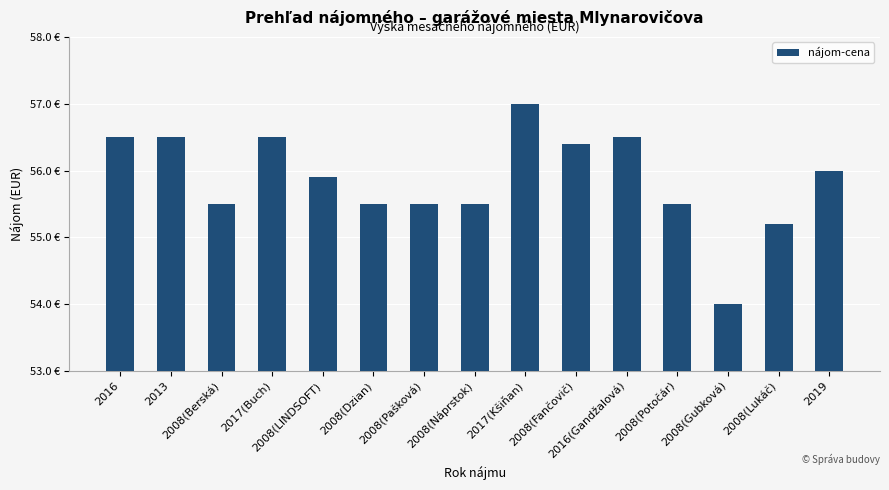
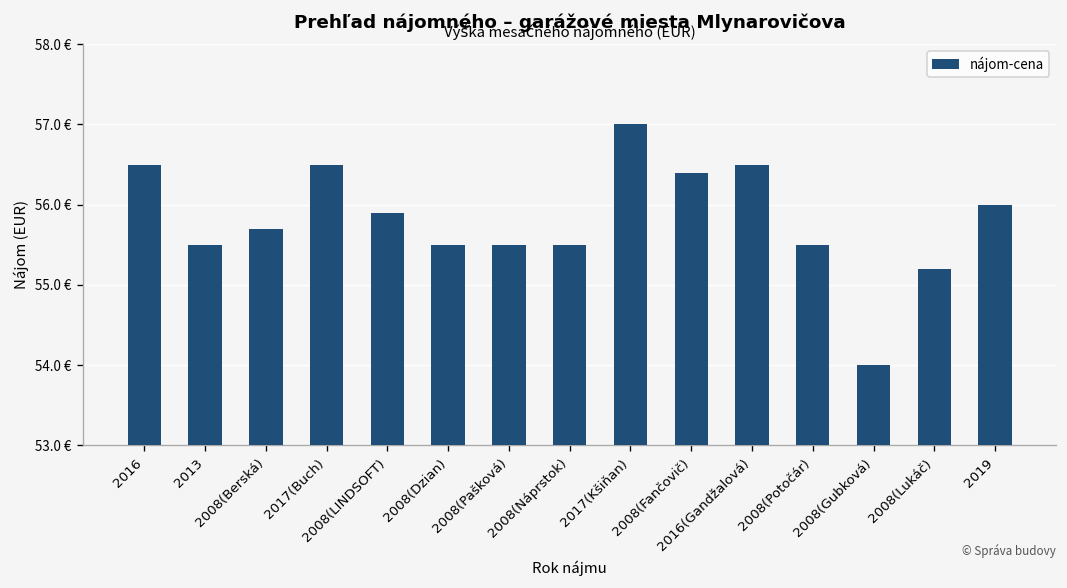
2013: 56.5 € -> 55.5 €
2008(Berská): 55.5 € -> 55.7 €
